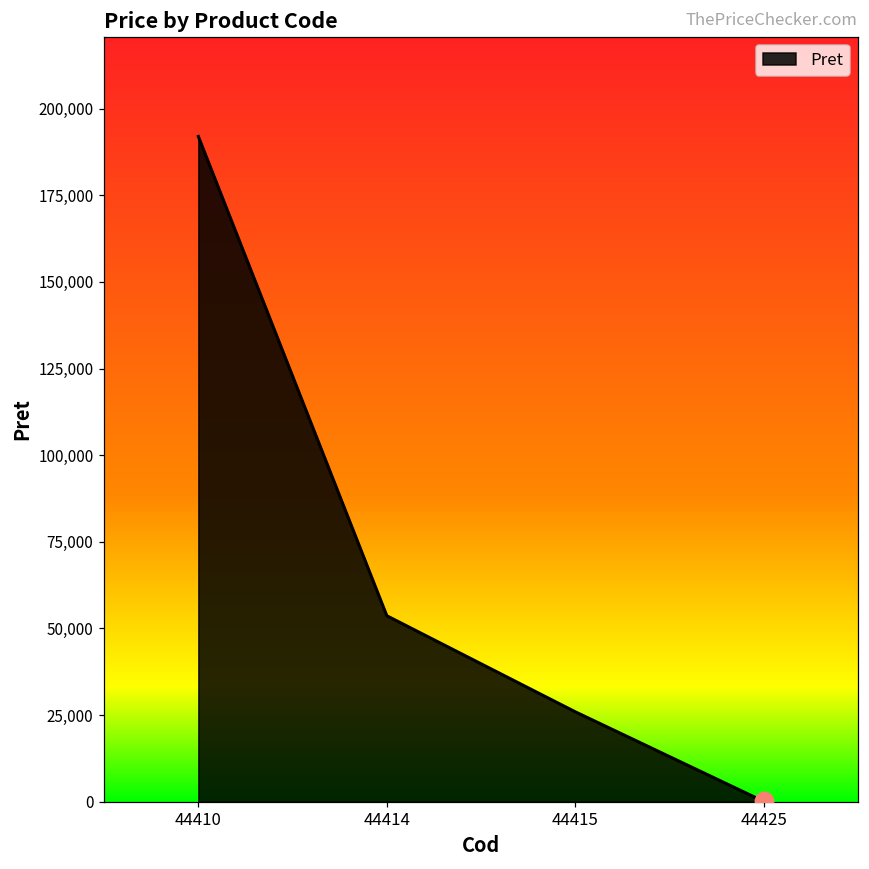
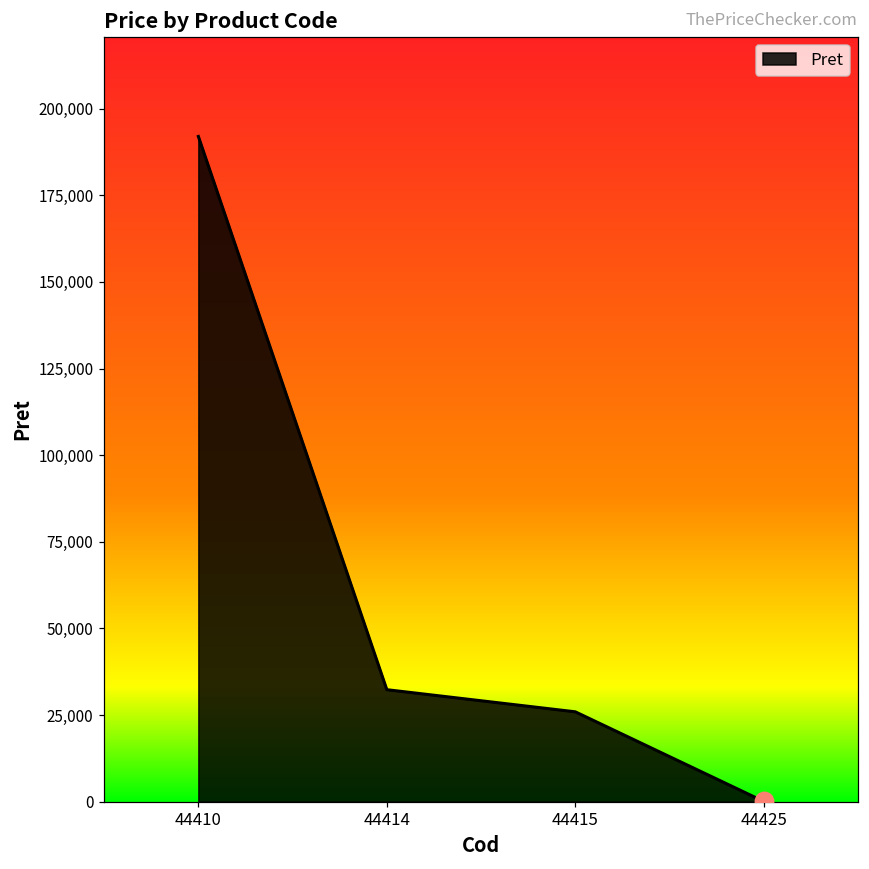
Pret, 44414: 54,000 -> 32,000
